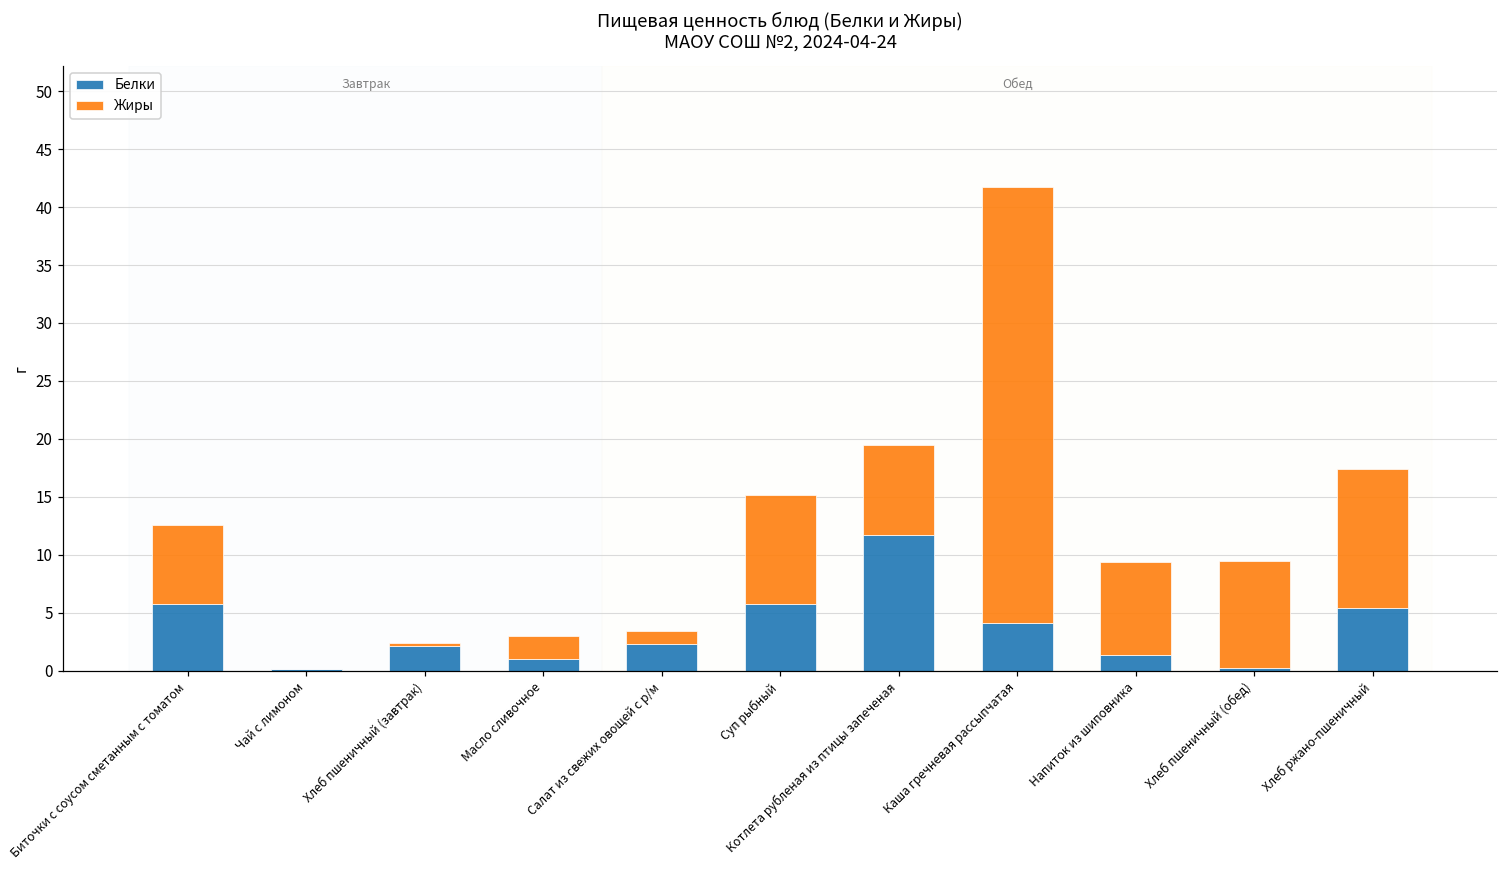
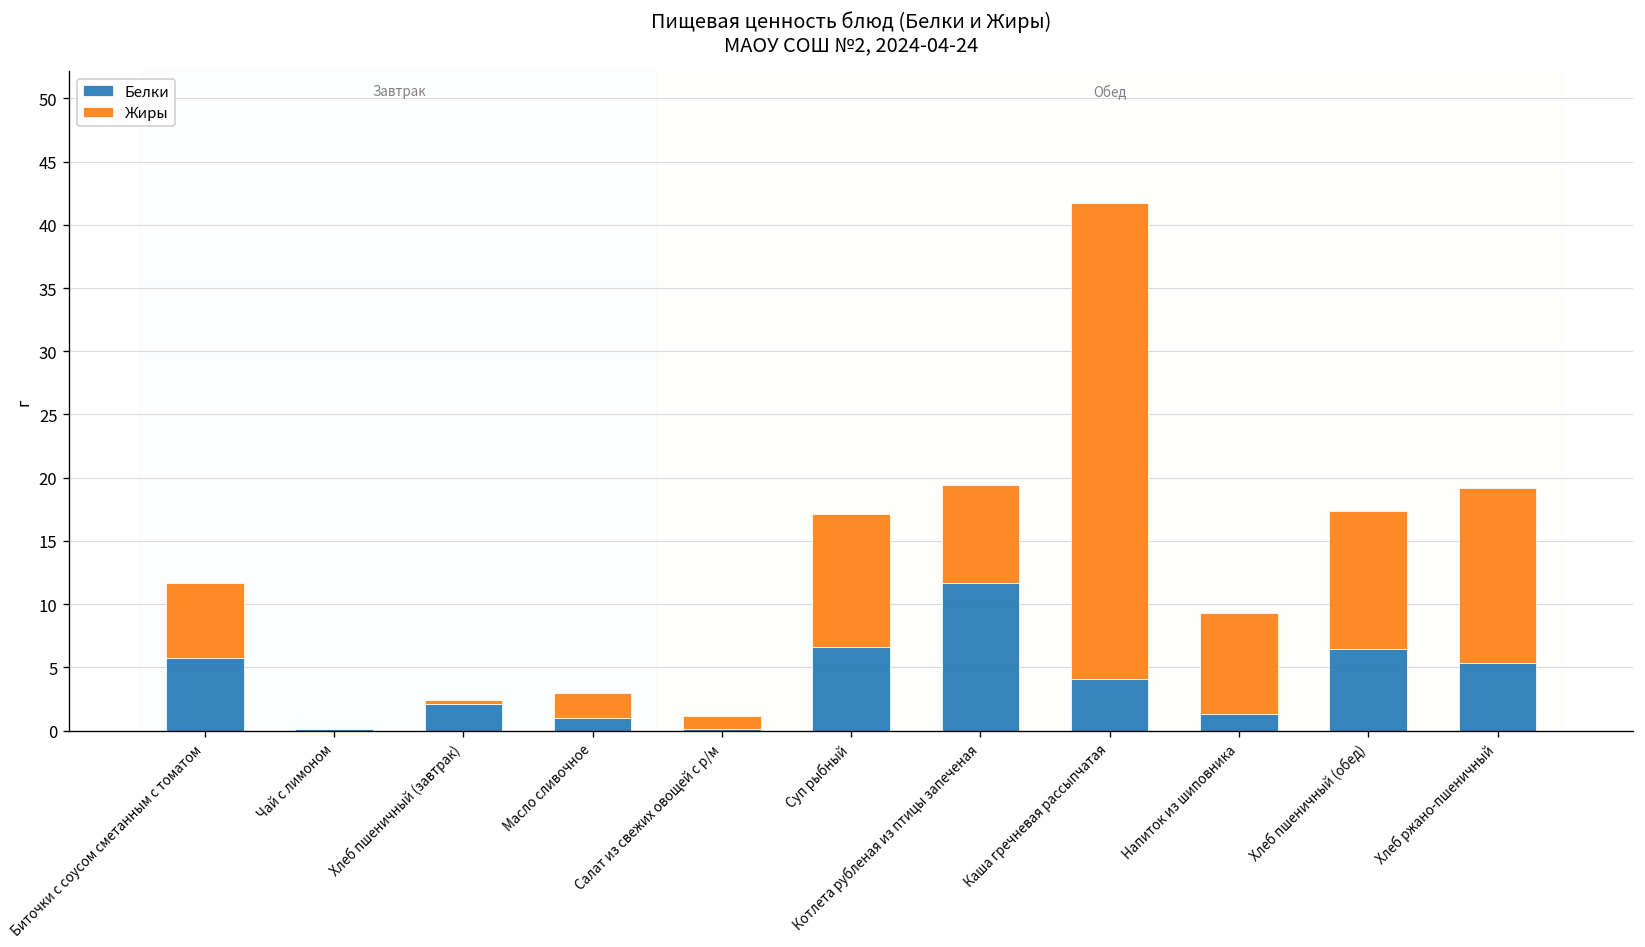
Жиры, Биточки с соусом сметанным с томатом: 6.8 -> 5.9
Белки, Салат из свежих овощей с р/м: 2.3 -> 0.1
Белки, Суп рыбный: 5.8 -> 6.6
Жиры, Суп рыбный: 9.4 -> 10.5
Белки, Хлеб пшеничный (обед): 0.2 -> 6.5
Жиры, Хлеб пшеничный (обед): 9.2 -> 10.9
Жиры, Хлеб ржано-пшеничный: 12.0 -> 13.8
